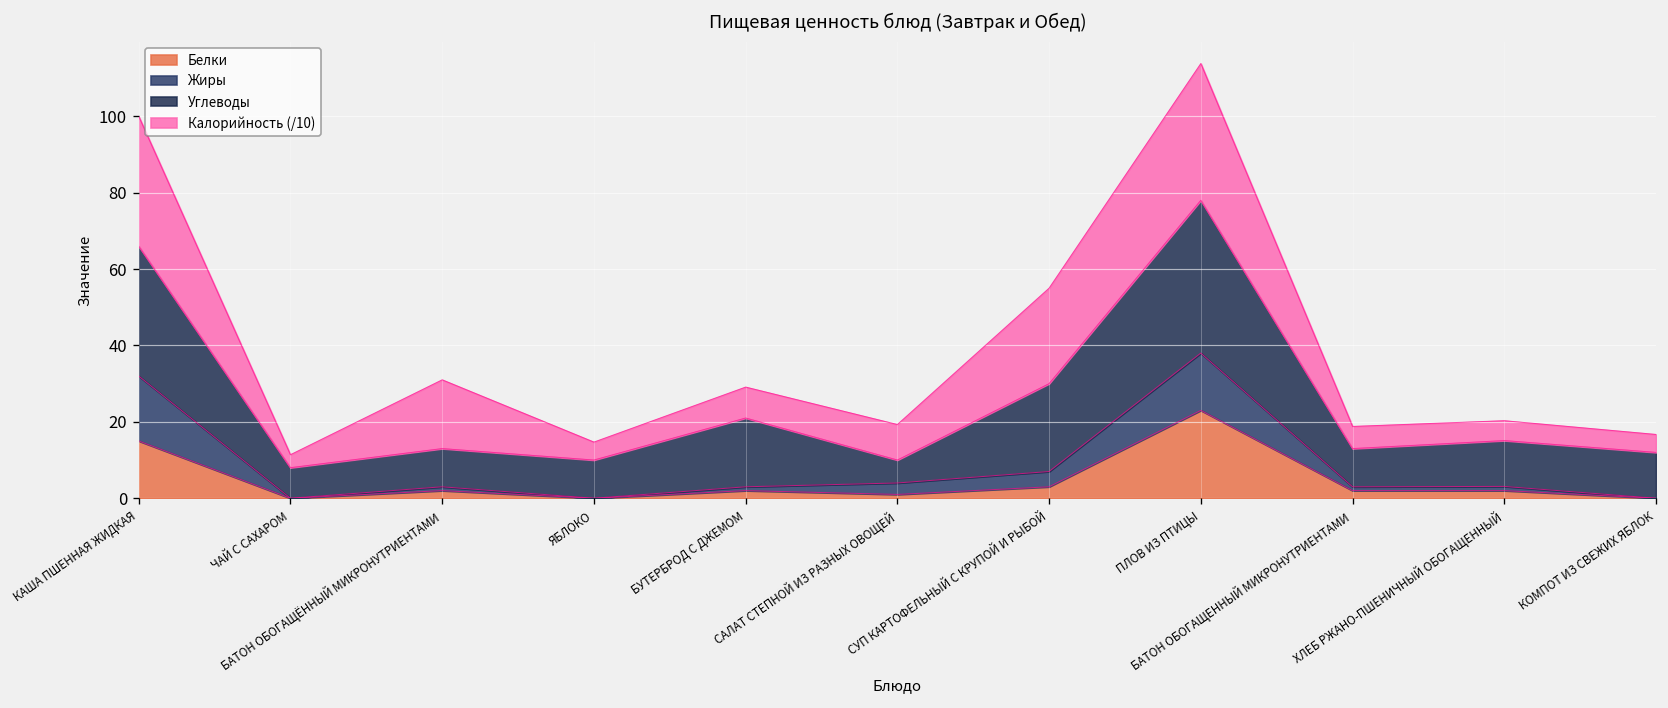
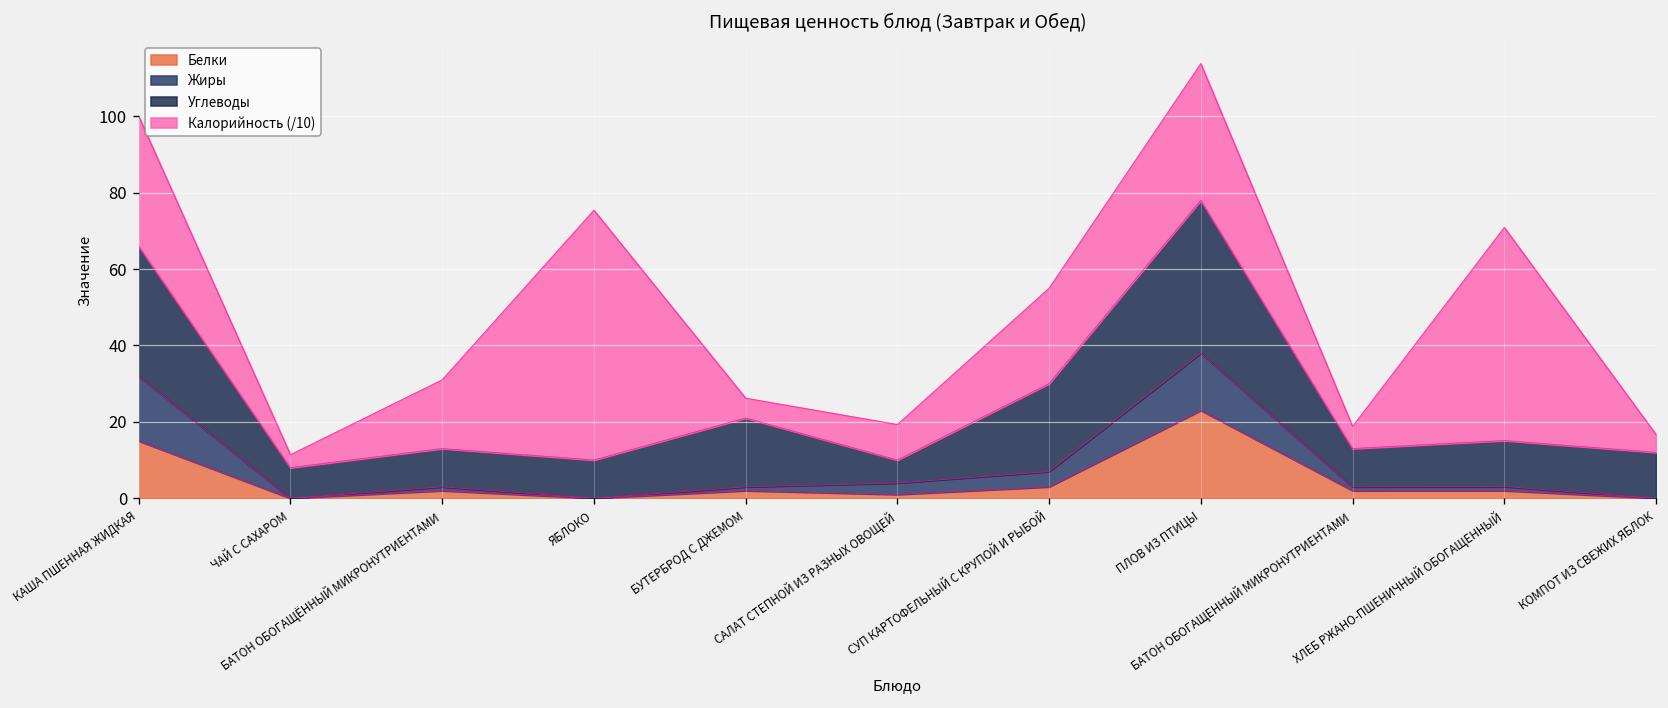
Калорийность (/10), ЯБЛОКО: 5 -> 65
Калорийность (/10), БУТЕРБРОД С ДЖЕМОМ: 8 -> 5
Калорийность (/10), ХЛЕБ РЖАНО-ПШЕНИЧНЫЙ ОБОГАЩЕННЫЙ: 5 -> 56
